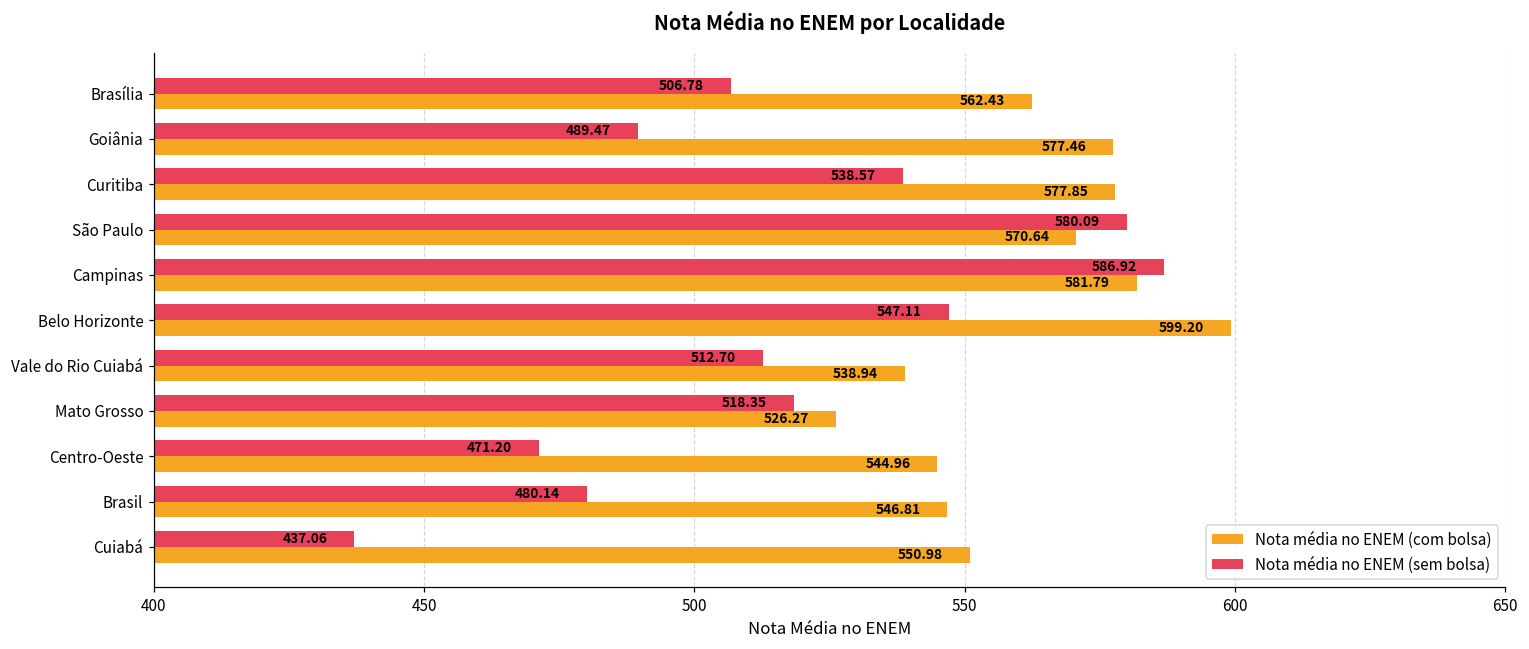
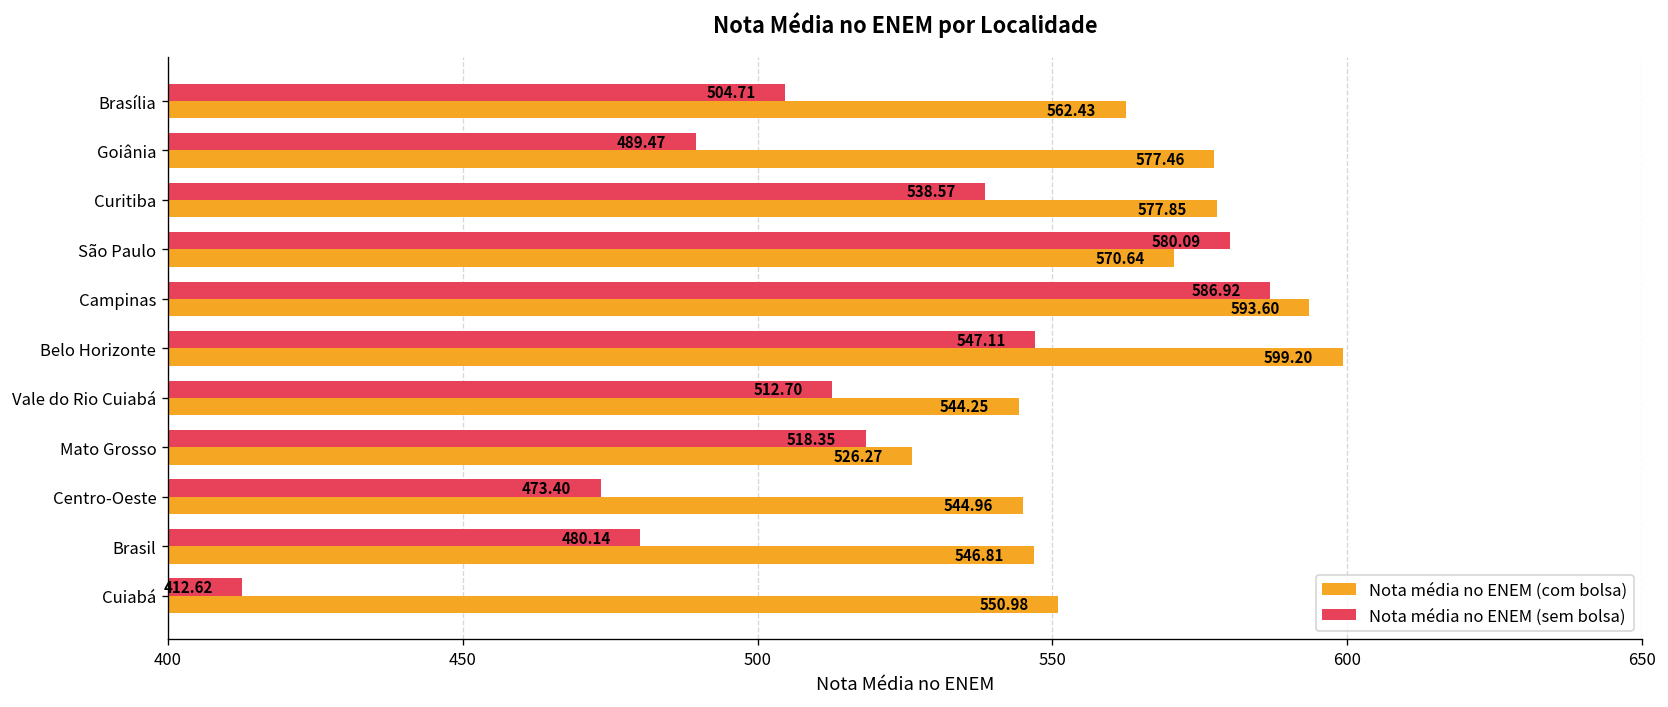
Nota média no ENEM (sem bolsa), Brasília: 506.78 -> 504.71
Nota média no ENEM (com bolsa), Campinas: 581.79 -> 593.60
Nota média no ENEM (com bolsa), Vale do Rio Cuiabá: 538.94 -> 544.25
Nota média no ENEM (sem bolsa), Centro-Oeste: 471.20 -> 473.40
Nota média no ENEM (sem bolsa), Cuiabá: 437.06 -> 412.62
